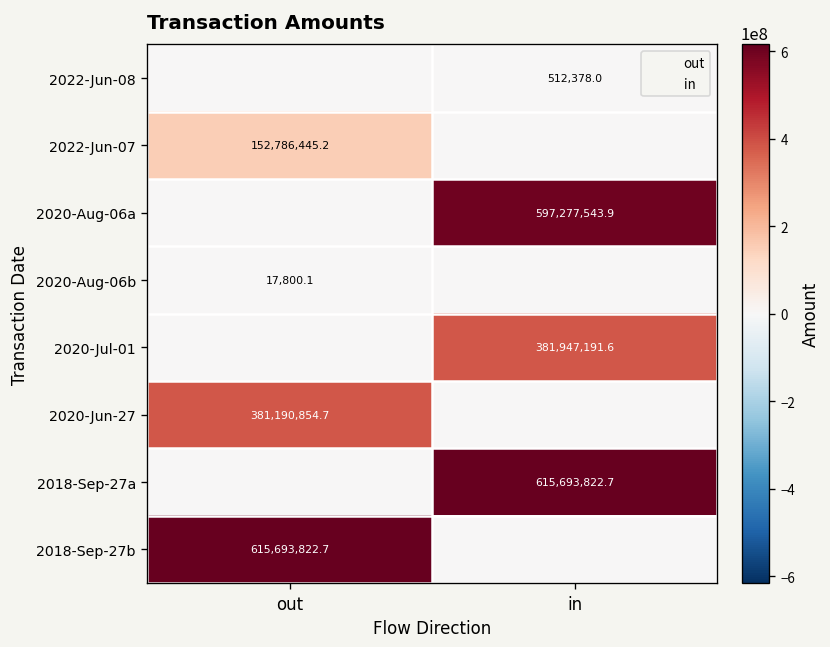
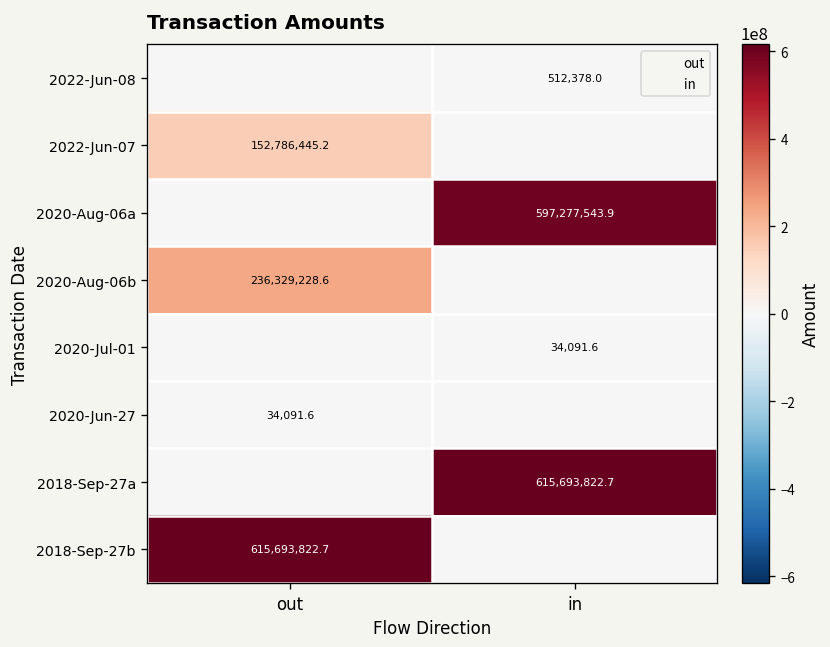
2020-Aug-06b, out: 17,800.1 -> 236,329,228.6
2020-Jul-01, in: 381,947,191.6 -> 34,091.6
2020-Jun-27, out: 381,190,854.7 -> 34,091.6
